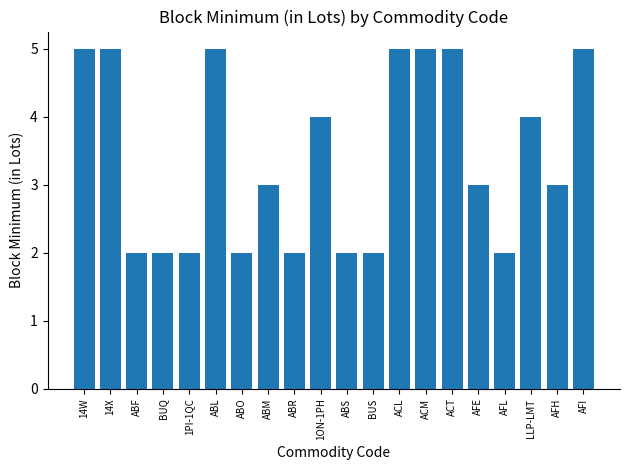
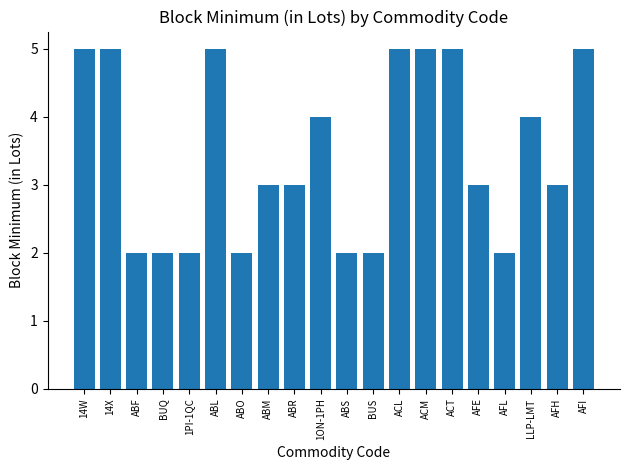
ABR: 2 -> 3
